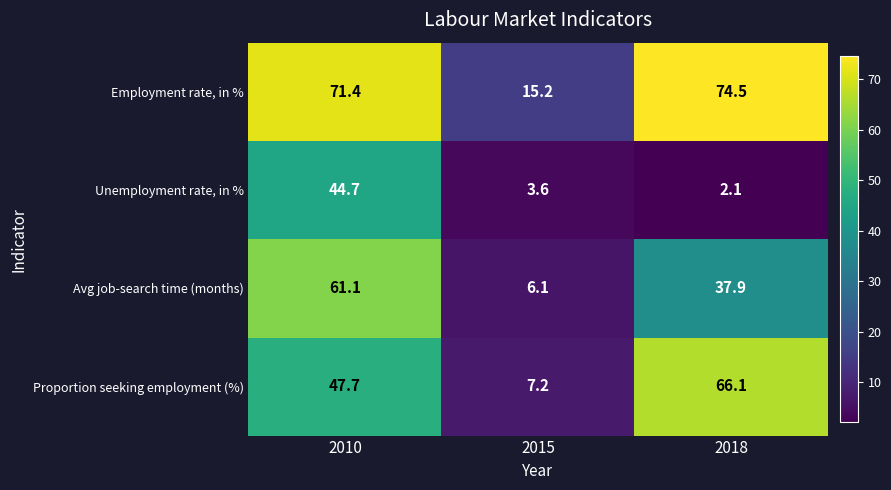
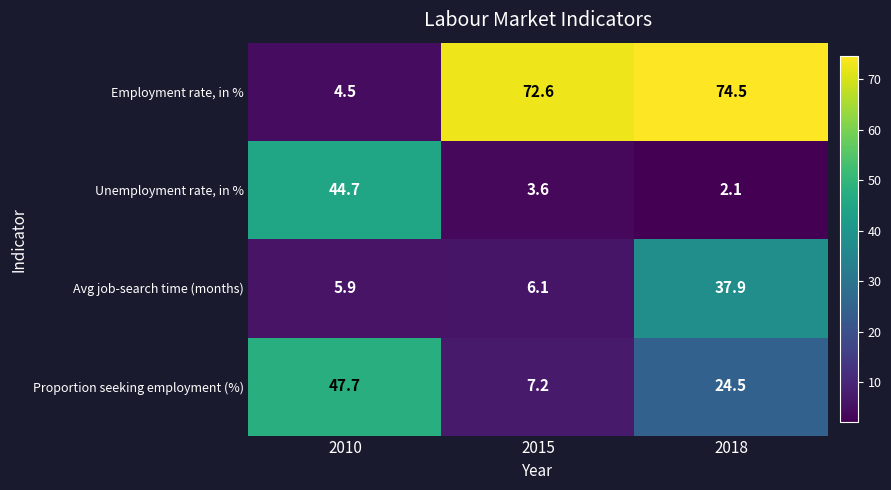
Employment rate, in %, 2010: 71.4 -> 4.5
Employment rate, in %, 2015: 15.2 -> 72.6
Avg job-search time (months), 2010: 61.1 -> 5.9
Proportion seeking employment (%), 2018: 66.1 -> 24.5
